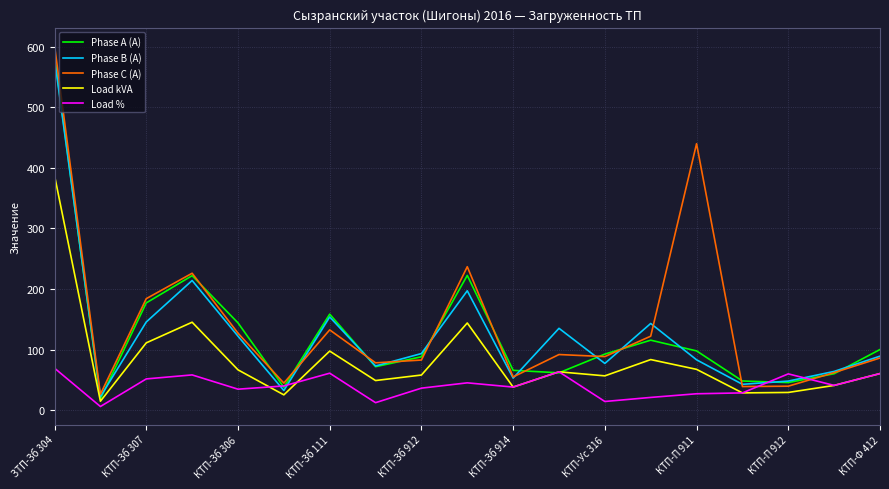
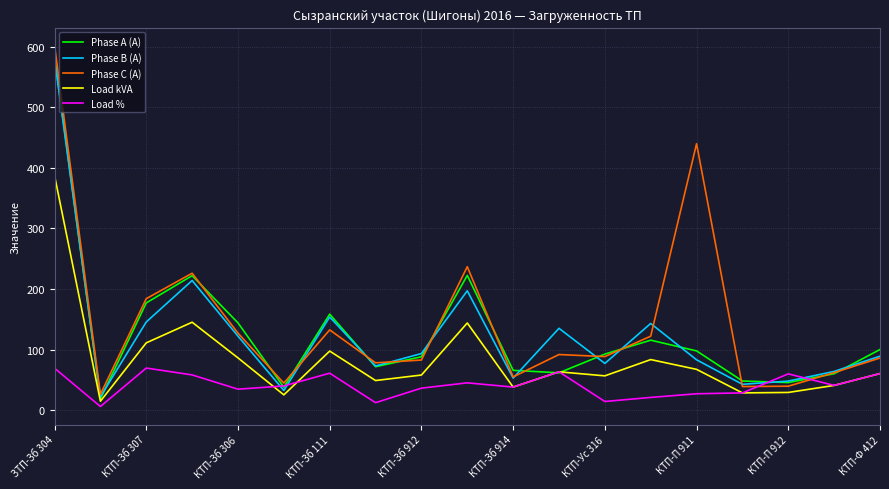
Load %, КТП-Зб 307: 50 -> 70
Load kVA, КТП-Зб 306: 70 -> 90
